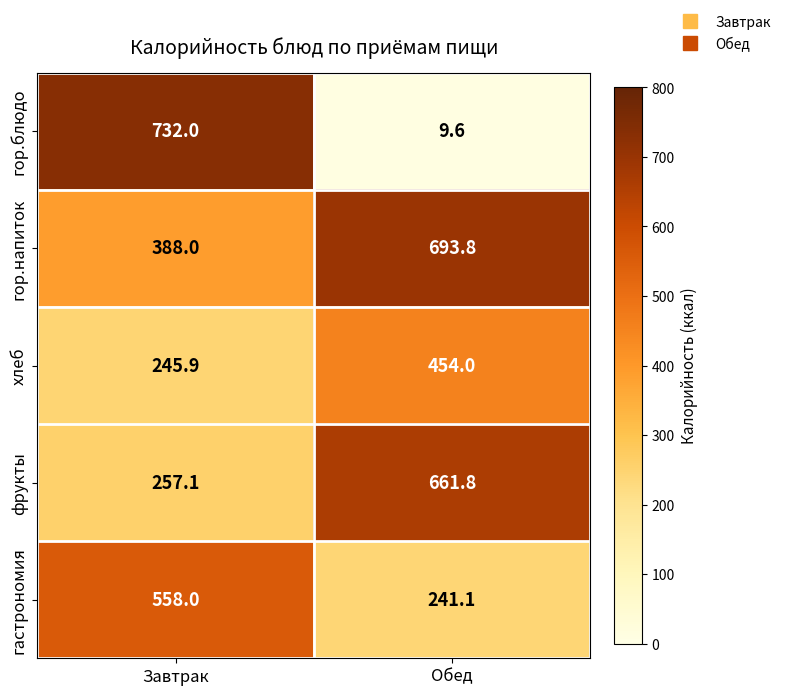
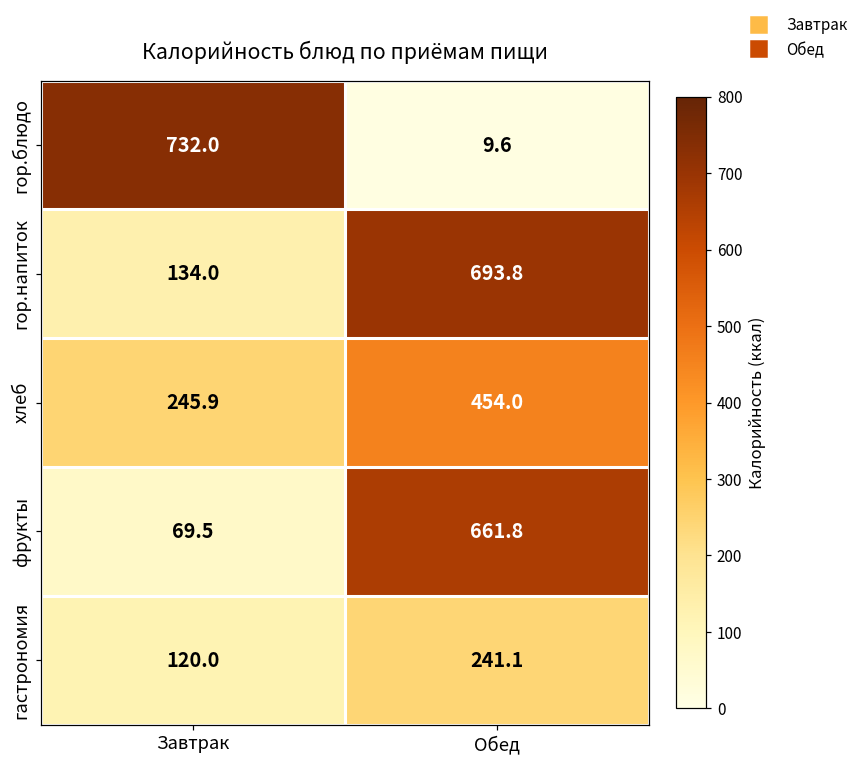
гор.напиток, Завтрак: 388.0 -> 134.0
фрукты, Завтрак: 257.1 -> 69.5
гастрономия, Завтрак: 558.0 -> 120.0
